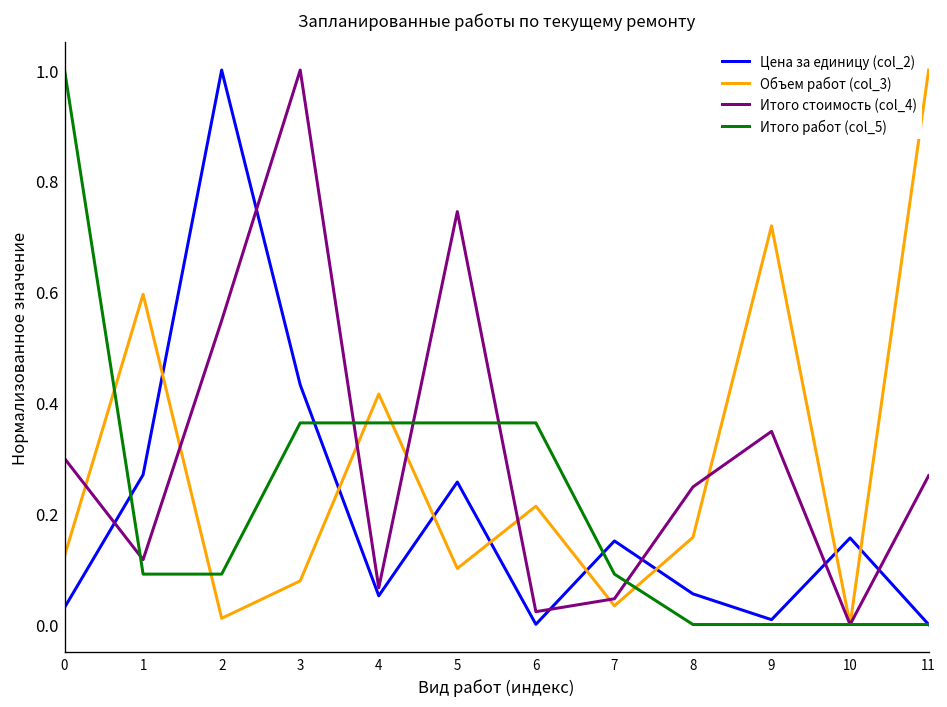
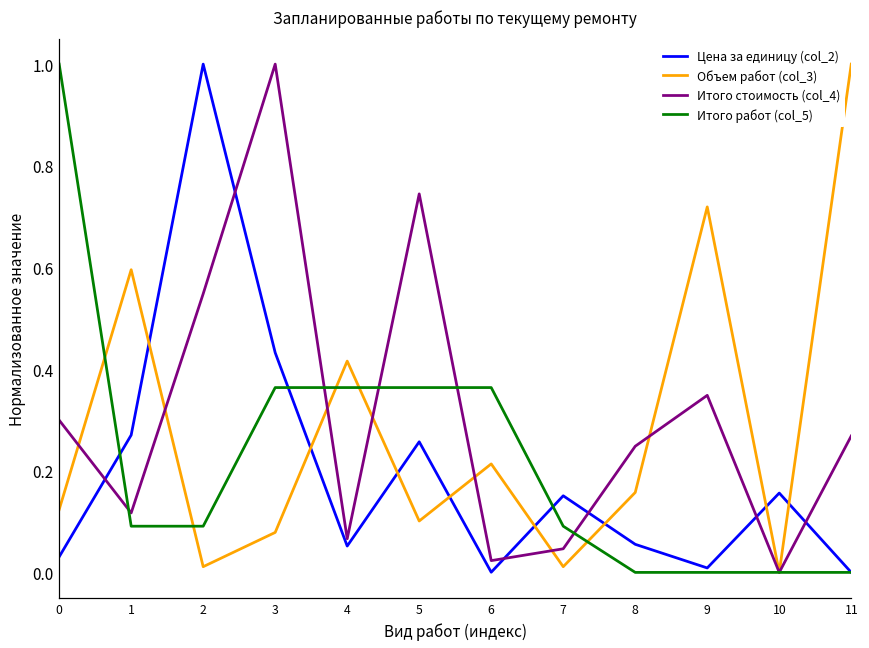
Объем работ (col_3), 7: 0.03 -> 0.01
